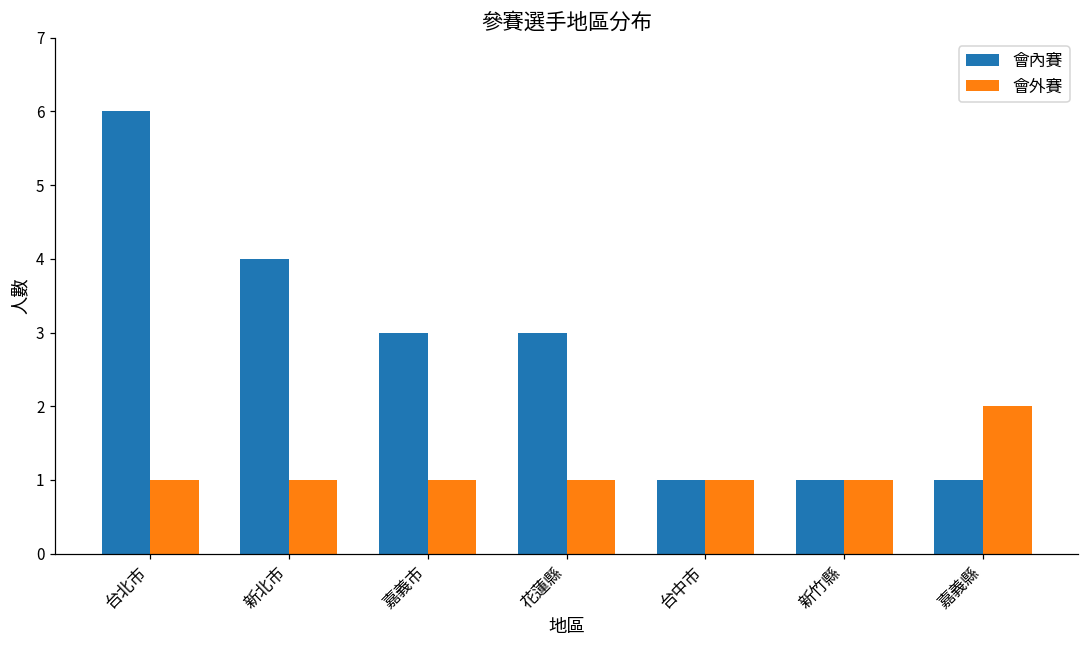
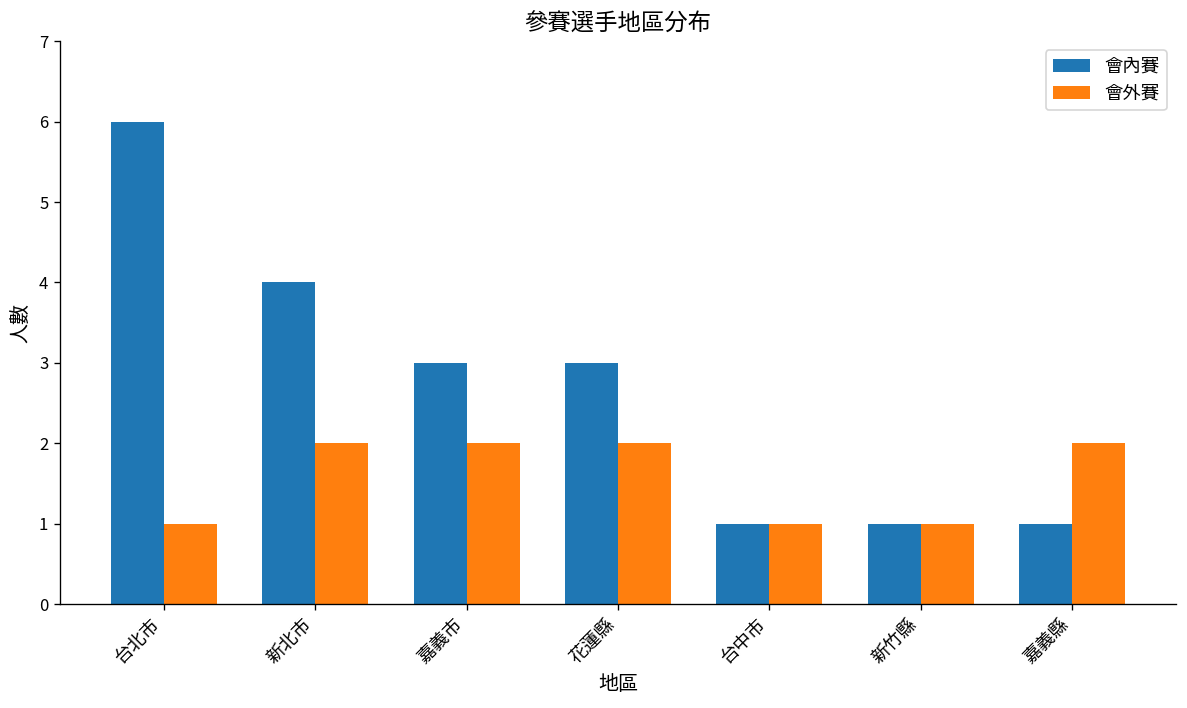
會外賽, 新北市: 1 -> 2
會外賽, 嘉義市: 1 -> 2
會外賽, 花蓮縣: 1 -> 2
